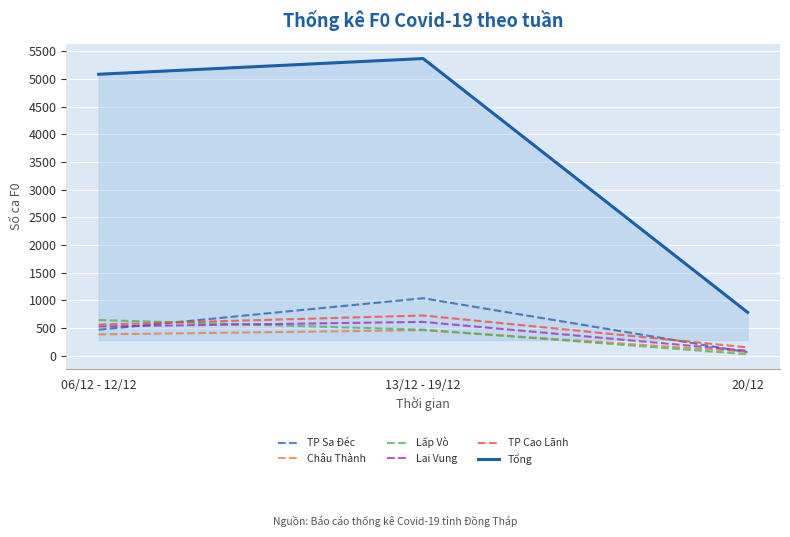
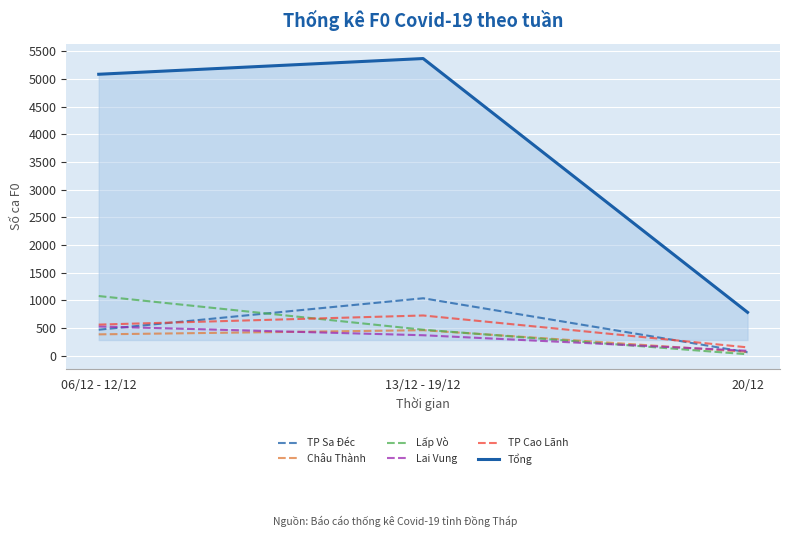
Lấp Vò, 06/12 - 12/12: 600 -> 1100
Lai Vung, 13/12 - 19/12: 600 -> 400
